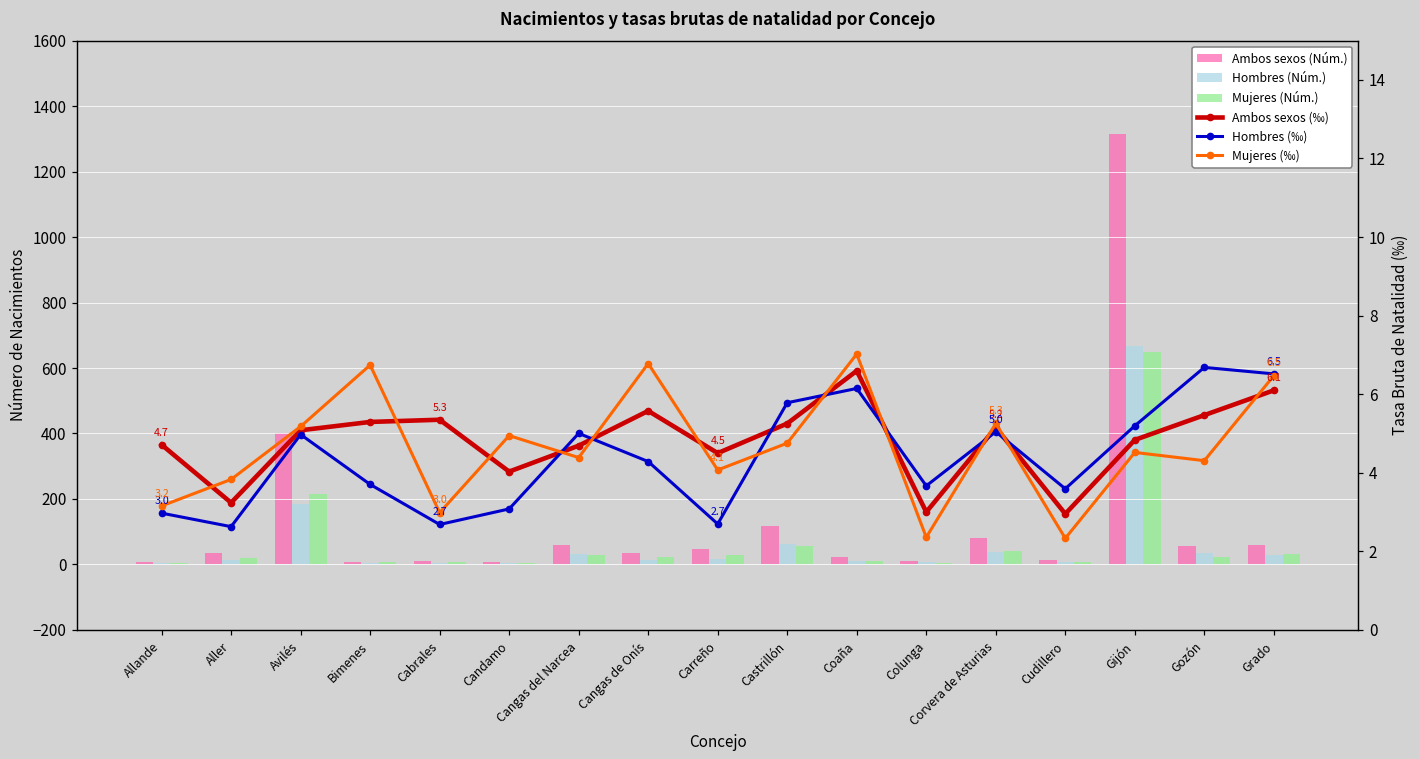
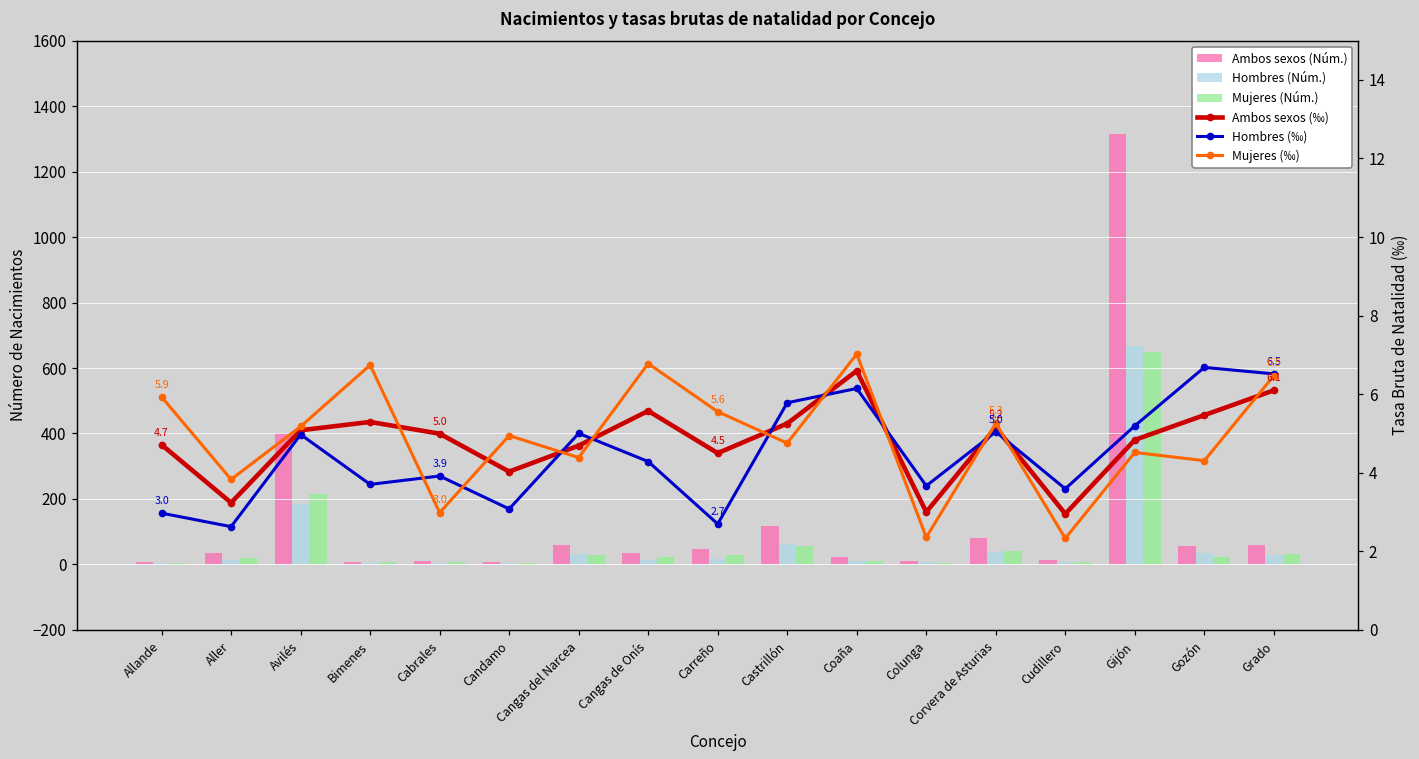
Mujeres (‰), Allande: 3.2 -> 5.9
Ambos sexos (‰), Cabrales: 5.3 -> 5.0
Hombres (‰), Cabrales: 2.7 -> 3.9
Mujeres (‰), Carreño: 4.1 -> 5.6
